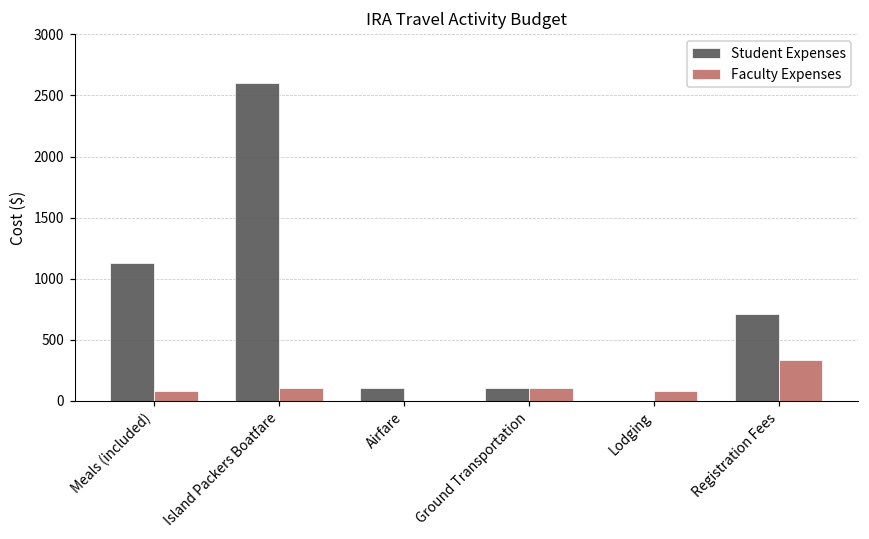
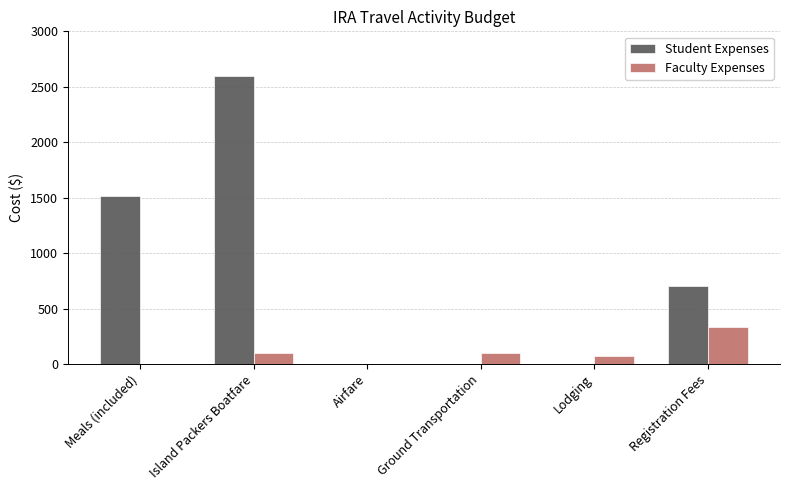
Student Expenses, Meals (included): 1130 -> 1520
Faculty Expenses, Meals (included): 80 -> 0
Student Expenses, Airfare: 100 -> 0
Student Expenses, Ground Transportation: 100 -> 0
